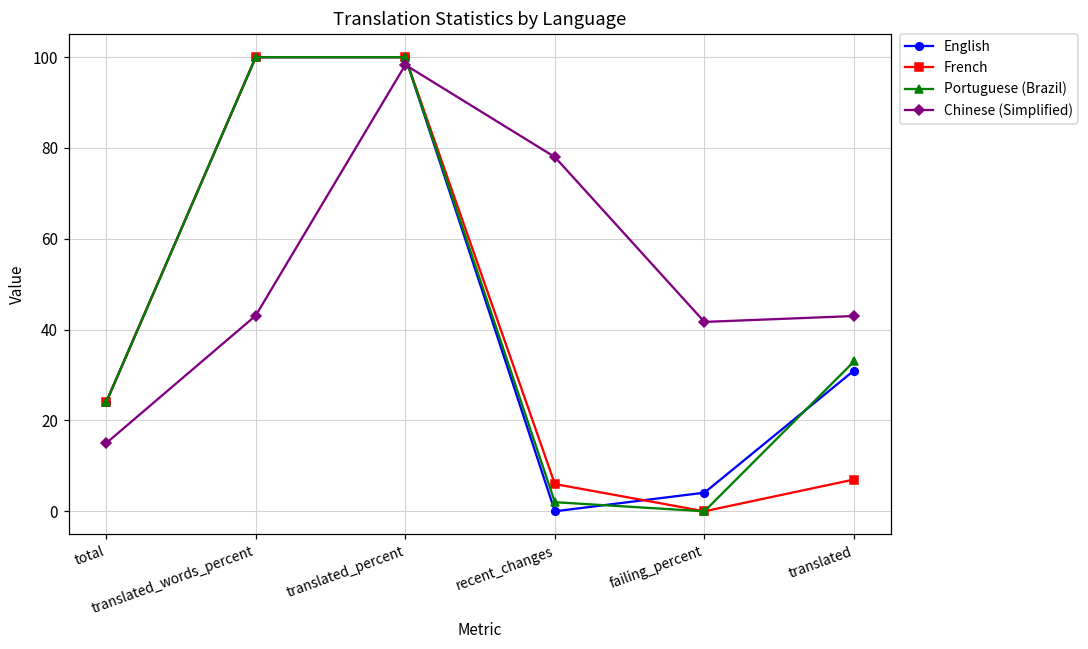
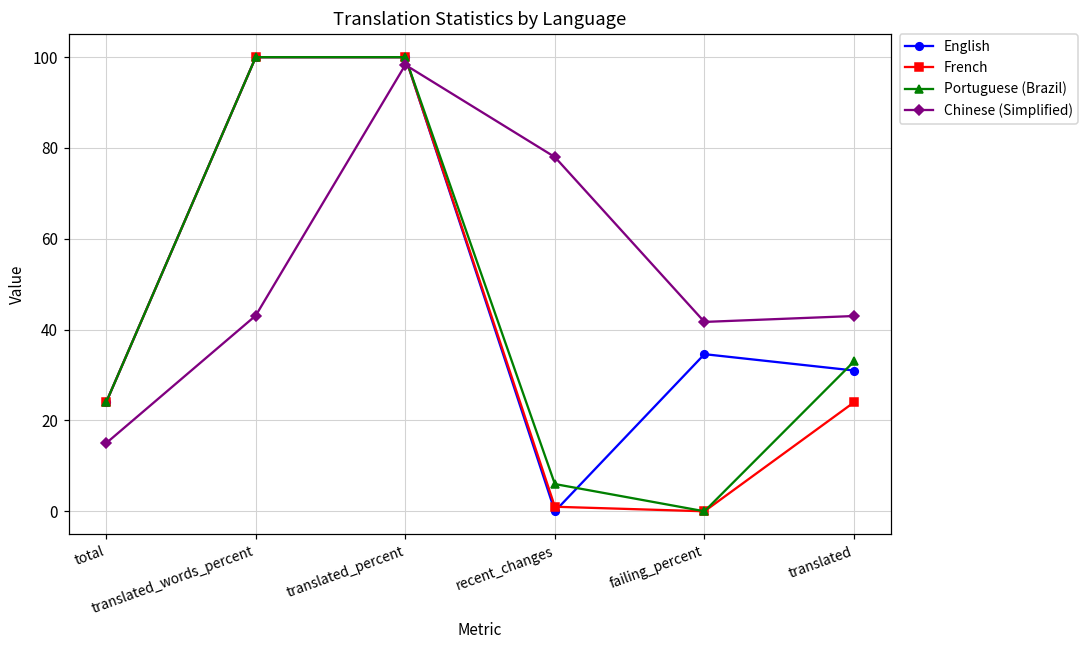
French, recent_changes: 6 -> 1
Portuguese (Brazil), recent_changes: 2 -> 6
English, failing_percent: 4 -> 35
French, translated: 7 -> 24
